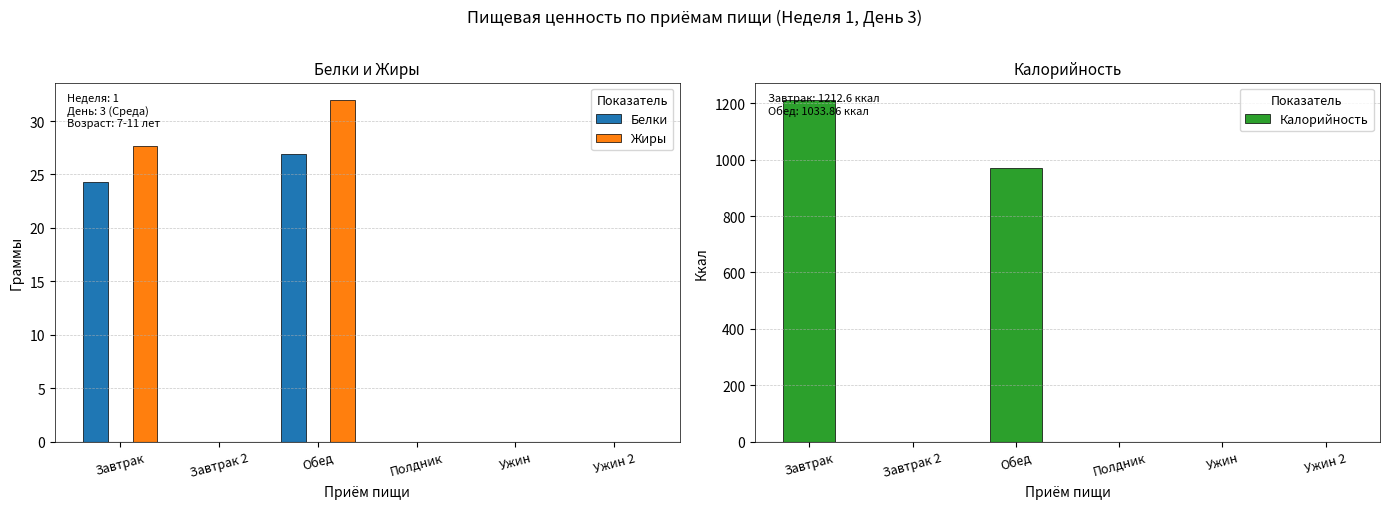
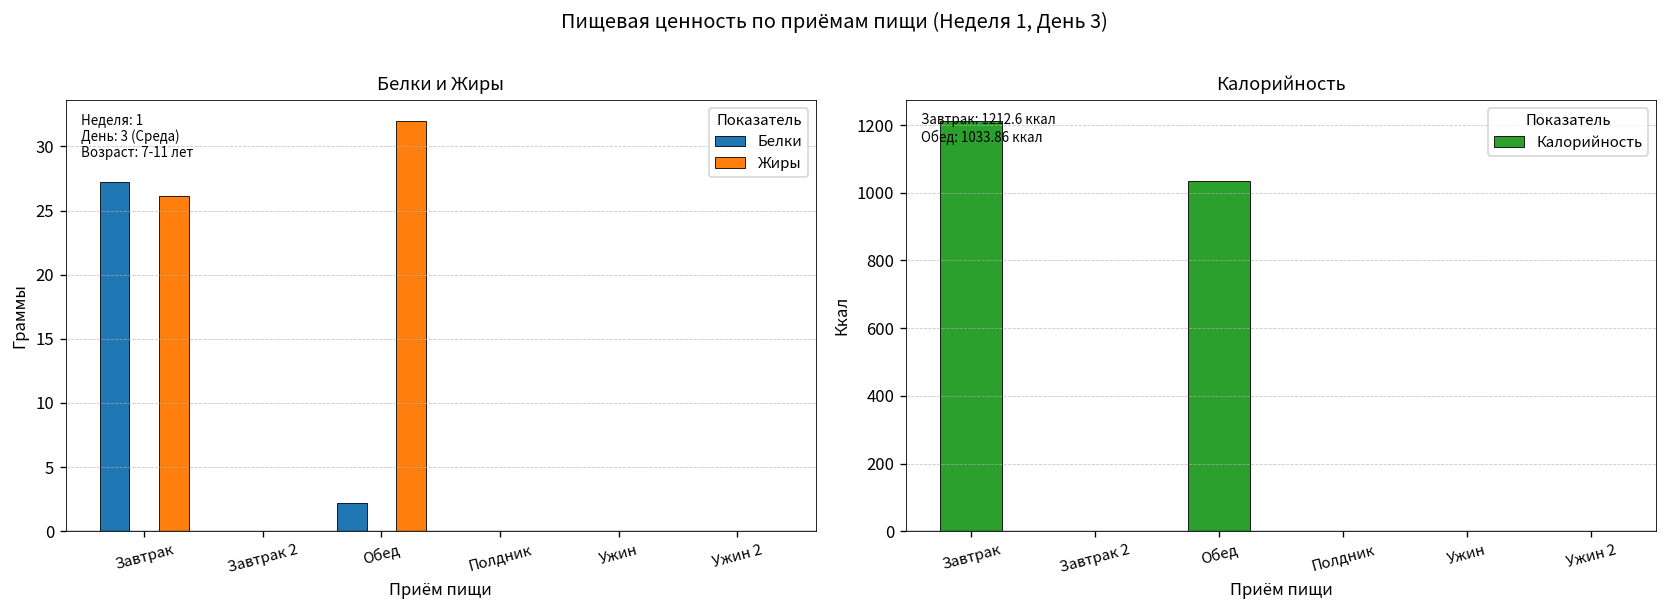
Белки и Жиры, Белки, Завтрак: 24.3 -> 27.2
Белки и Жиры, Жиры, Завтрак: 27.7 -> 26.1
Белки и Жиры, Белки, Обед: 26.9 -> 2.2
Калорийность, Обед: 970 -> 1030
